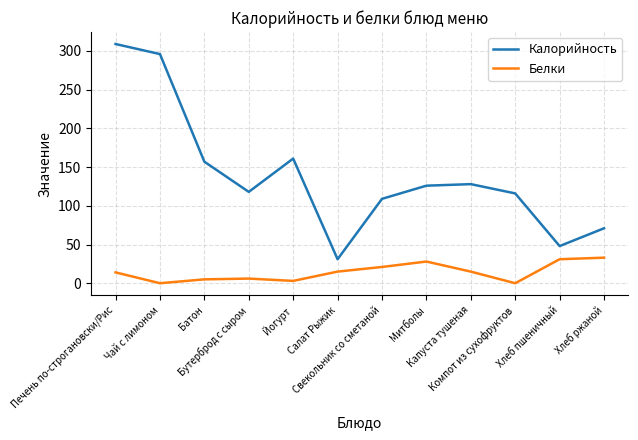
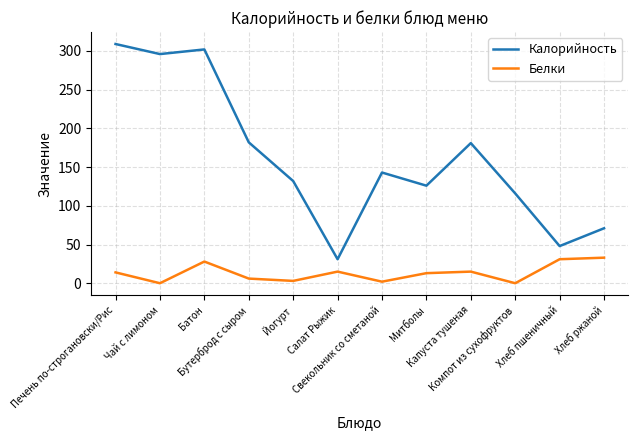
Калорийность, Батон: 160 -> 300
Белки, Батон: 10 -> 30
Калорийность, Бутерброд с сыром: 120 -> 180
Калорийность, Йогурт: 160 -> 130
Калорийность, Свекольник со сметаной: 110 -> 140
Белки, Свекольник со сметаной: 20 -> 0
Белки, Митболы: 30 -> 10
Калорийность, Капуста тушеная: 130 -> 180
